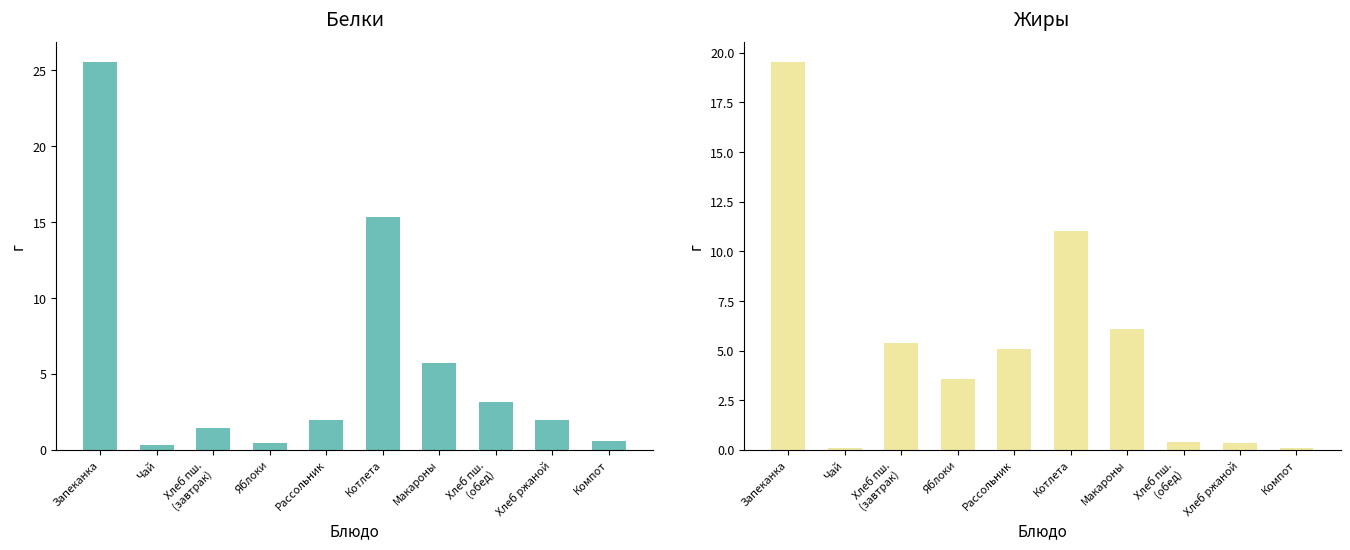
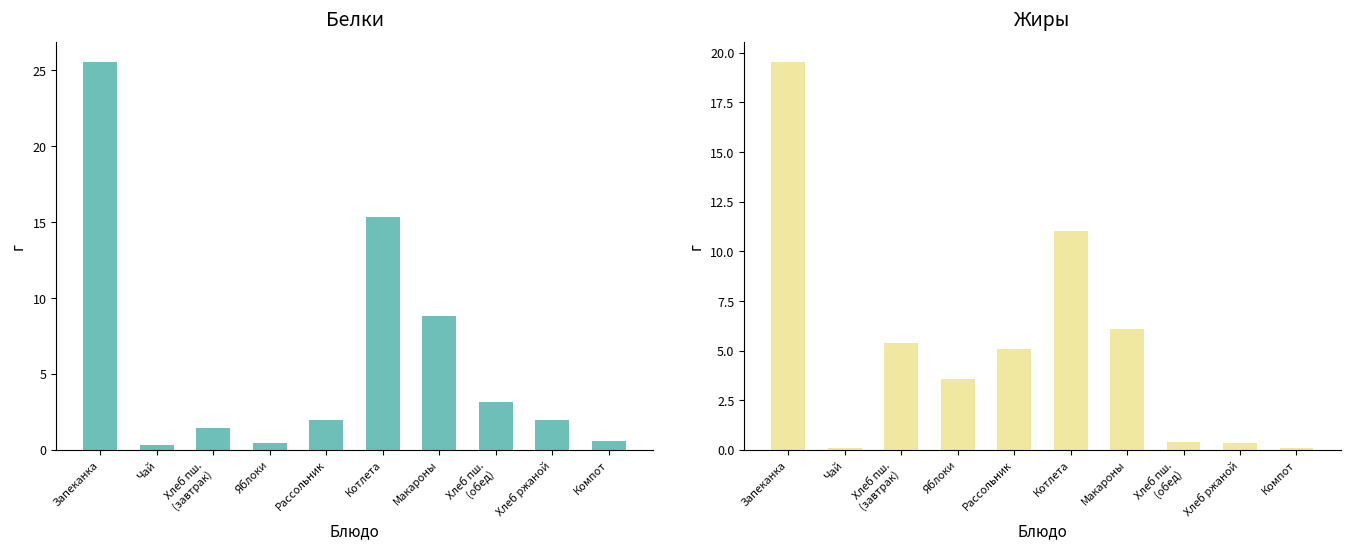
Белки, Макароны: 5.7 -> 8.8
